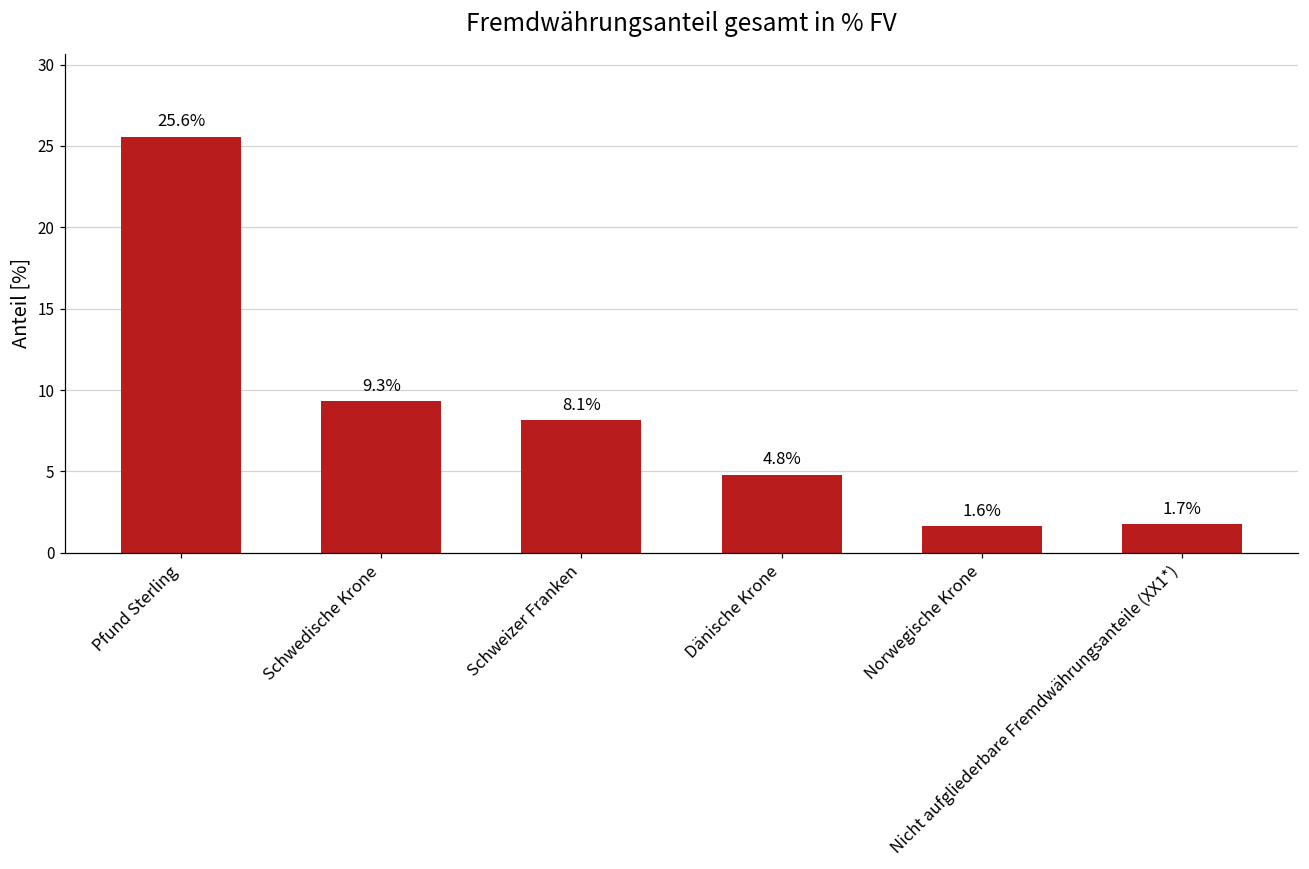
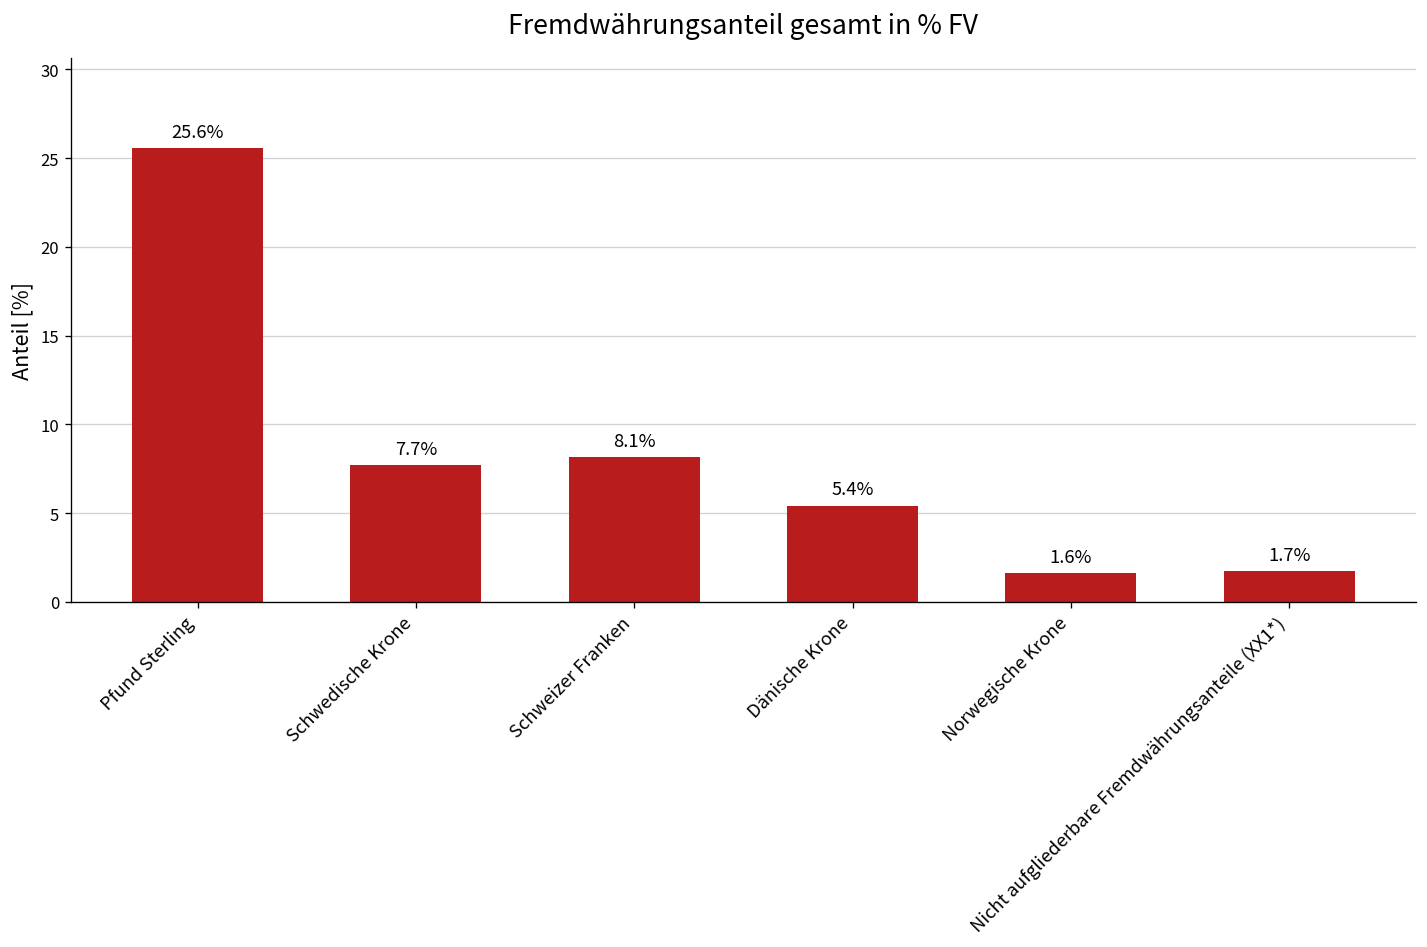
Schwedische Krone: 9.3% -> 7.7%
Dänische Krone: 4.8% -> 5.4%
